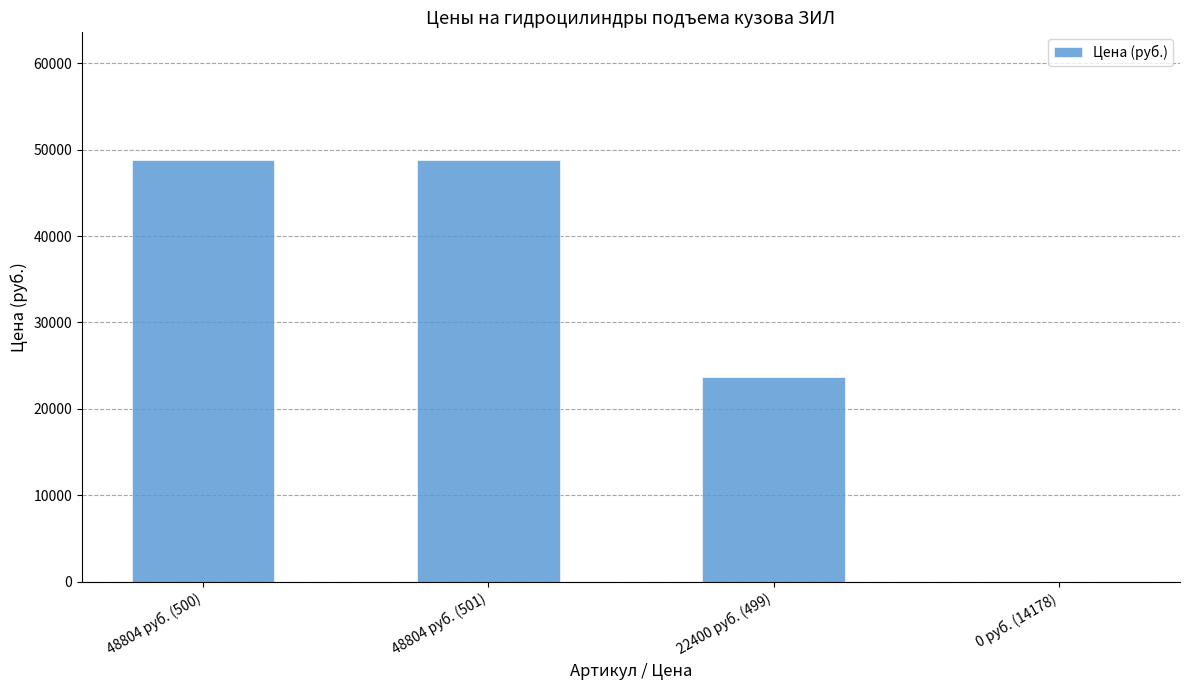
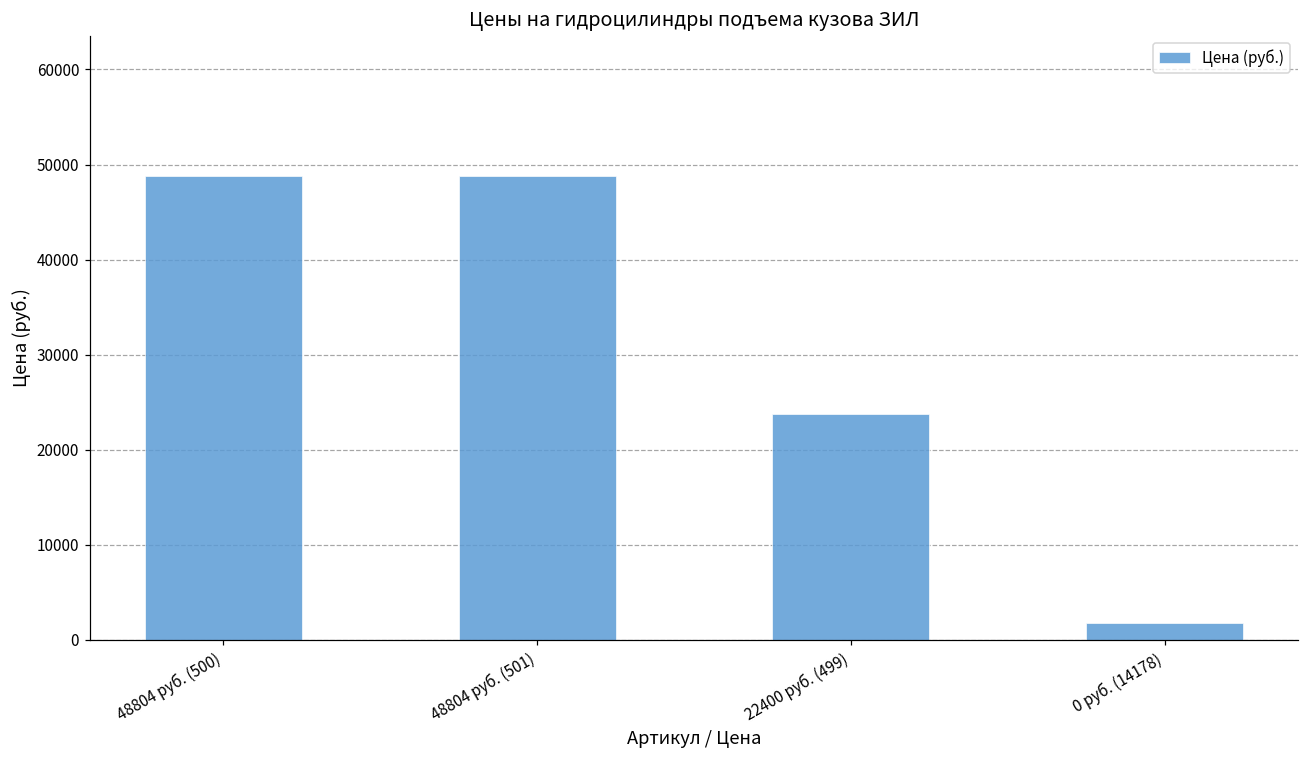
0 руб. (14178): 0 -> 2000
